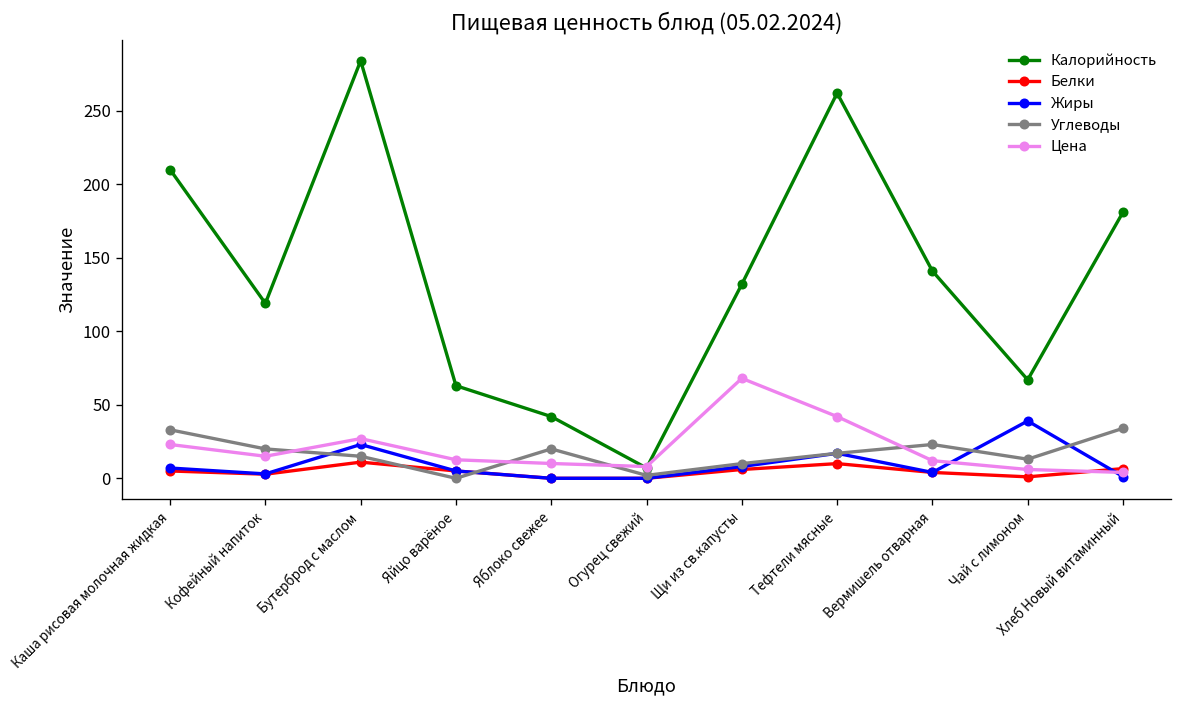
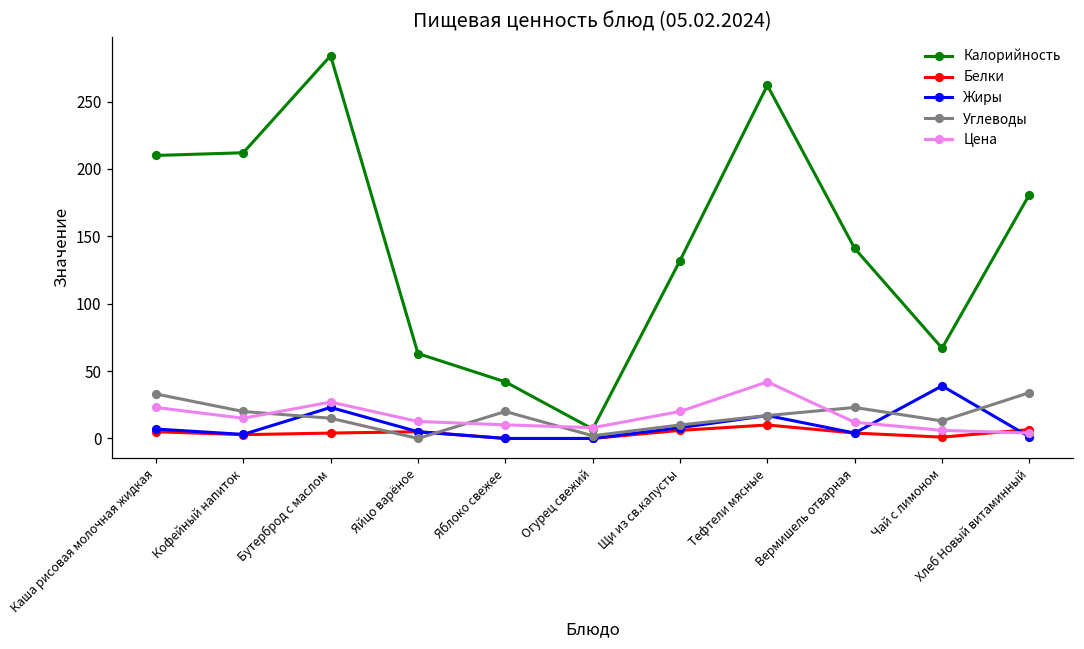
Калорийность, Кофейный напиток: 119 -> 212
Белки, Бутерброд с маслом: 11 -> 4
Цена, Щи из св.капусты: 68 -> 20
